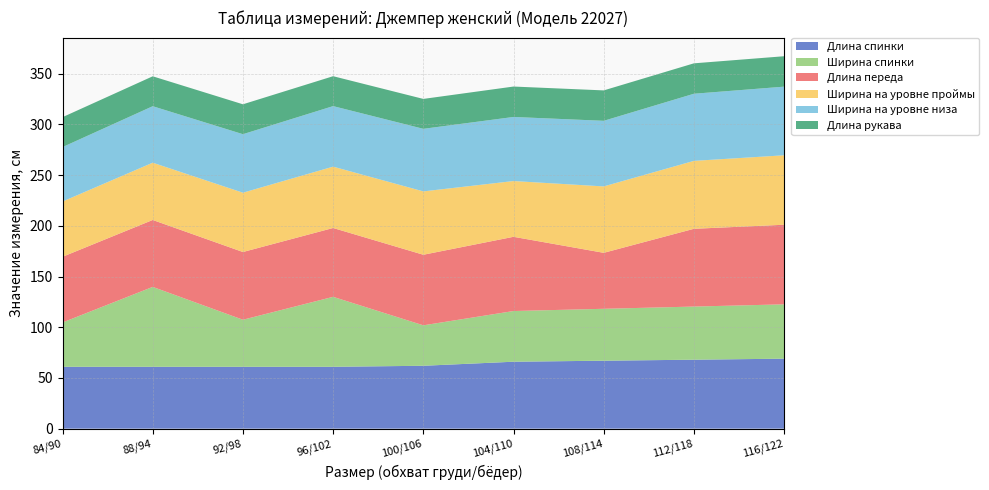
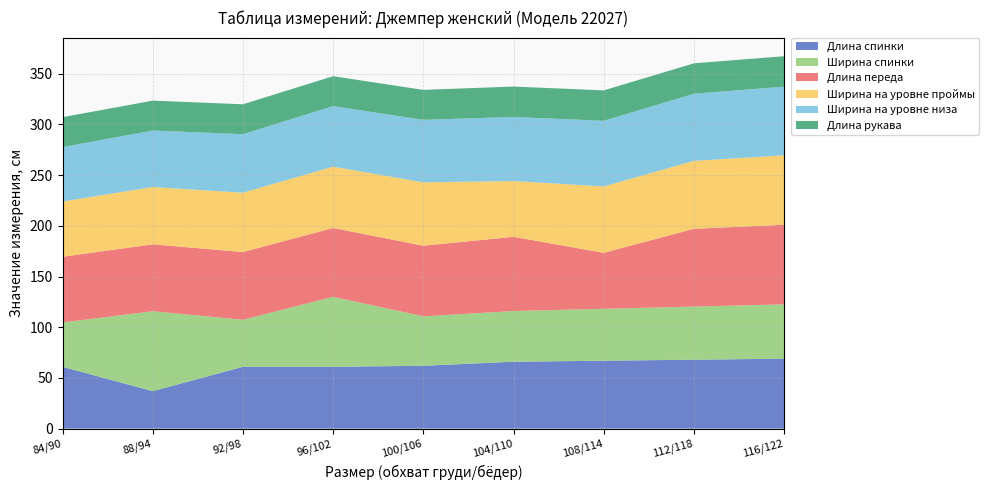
Длина спинки, 88/94: 61 -> 37
Ширина спинки, 100/106: 40 -> 49
